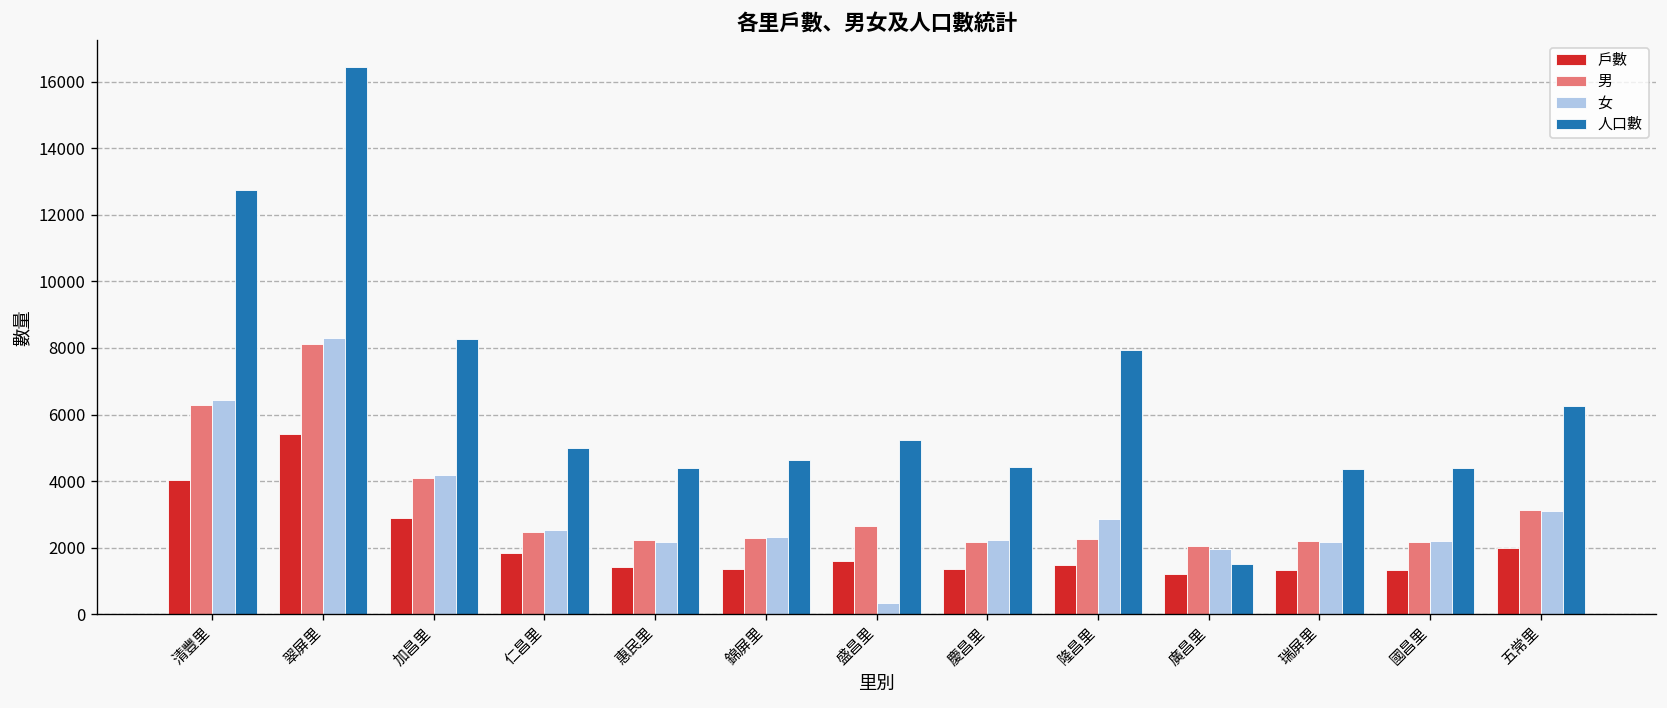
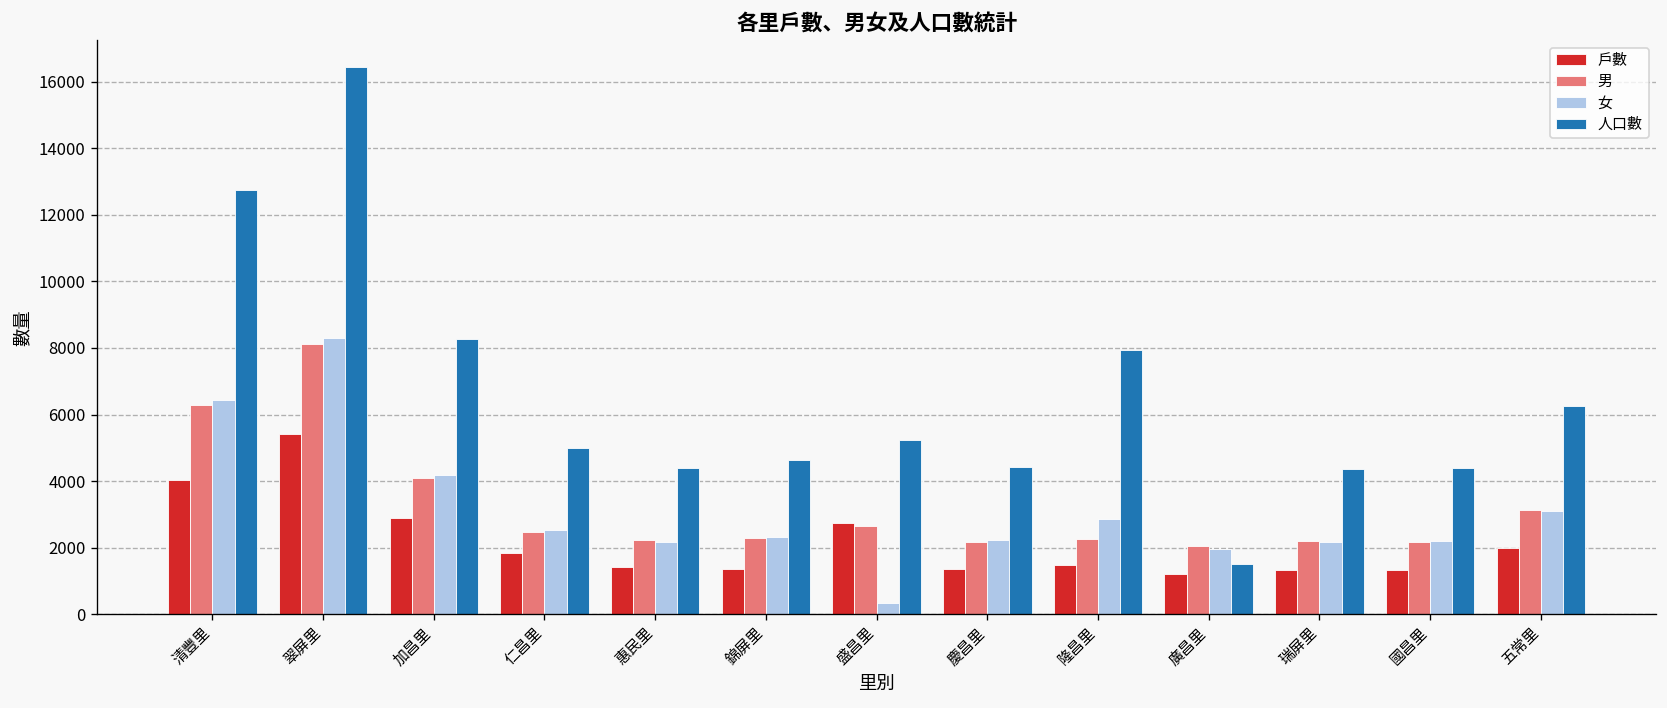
戶數, 盛昌里: 1600 -> 2800
